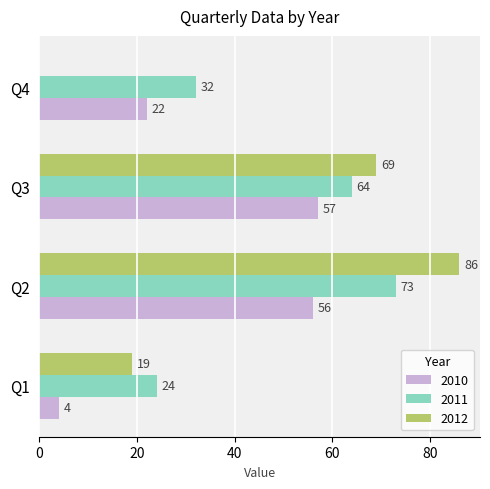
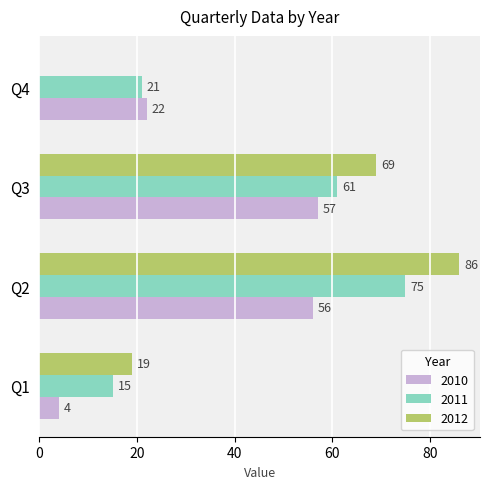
2011, Q4: 32 -> 21
2011, Q3: 64 -> 61
2011, Q2: 73 -> 75
2011, Q1: 24 -> 15
